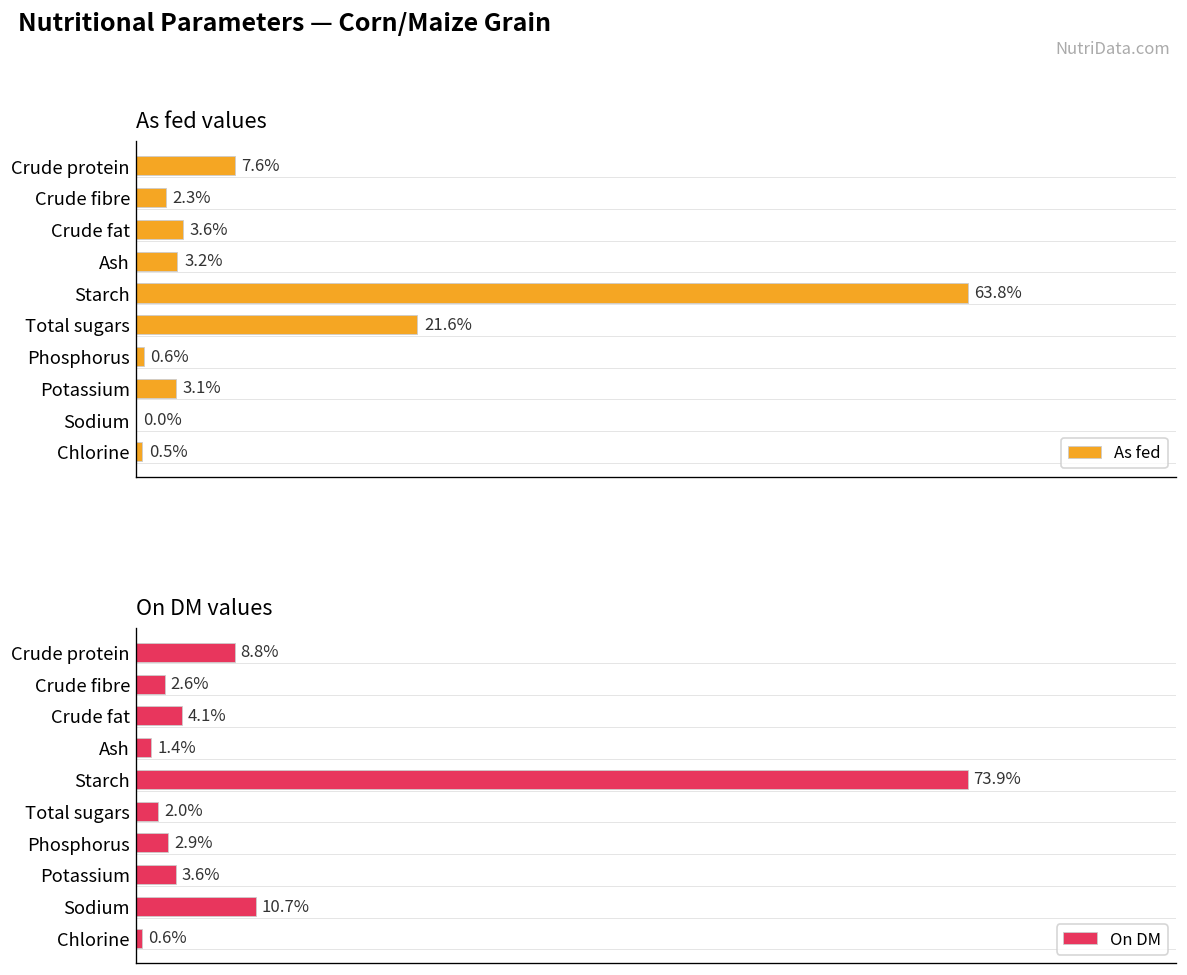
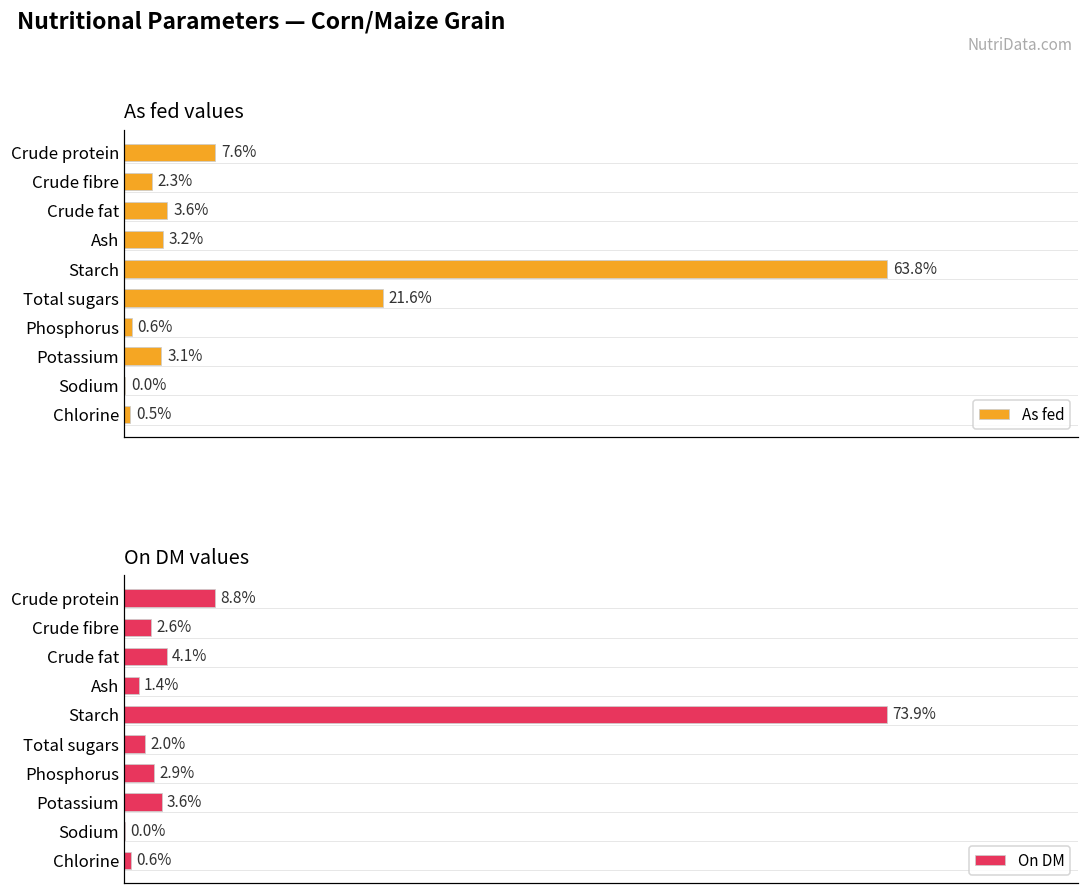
On DM values, Sodium: 10.7% -> 0.0%
